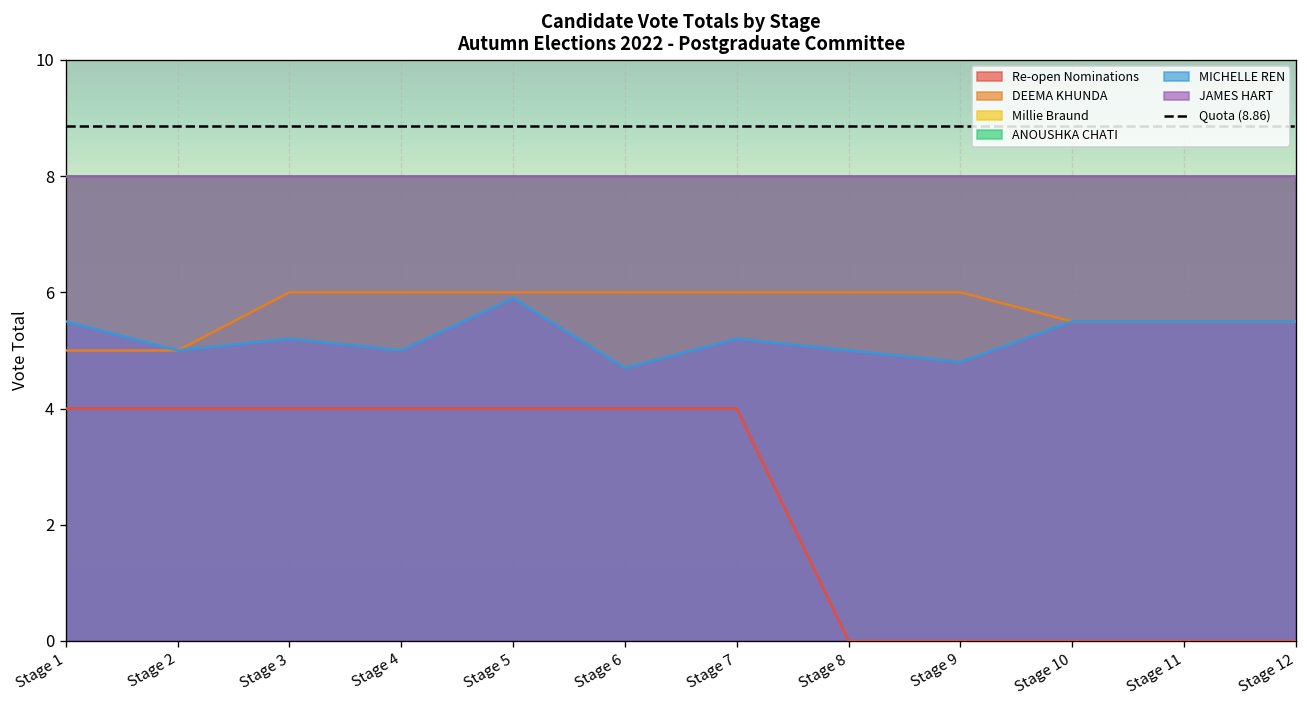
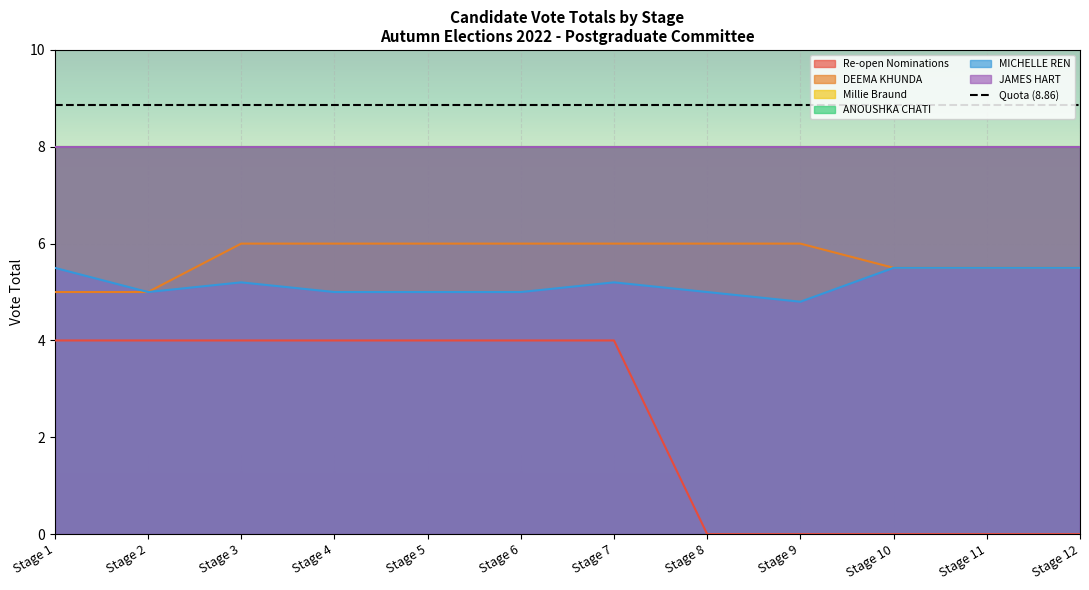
MICHELLE REN, Stage 5: 5.9 -> 5.0
MICHELLE REN, Stage 6: 4.7 -> 5.0
